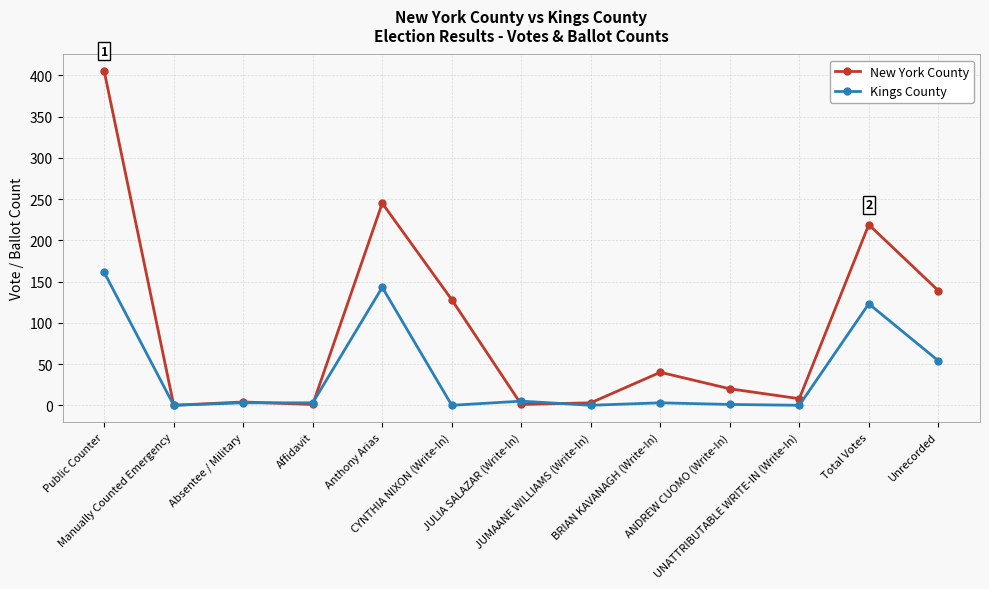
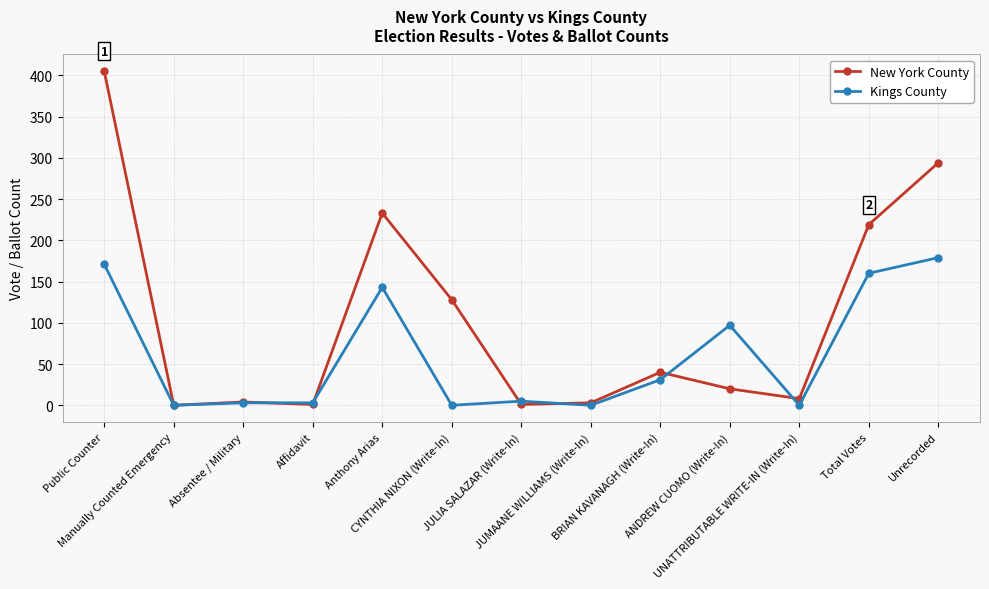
Kings County, Public Counter: 160 -> 170
New York County, Anthony Arias: 250 -> 230
Kings County, BRIAN KAVANAGH (Write-In): 0 -> 30
Kings County, ANDREW CUOMO (Write-In): 0 -> 100
Kings County, Total Votes: 120 -> 160
New York County, Unrecorded: 140 -> 290
Kings County, Unrecorded: 50 -> 180
